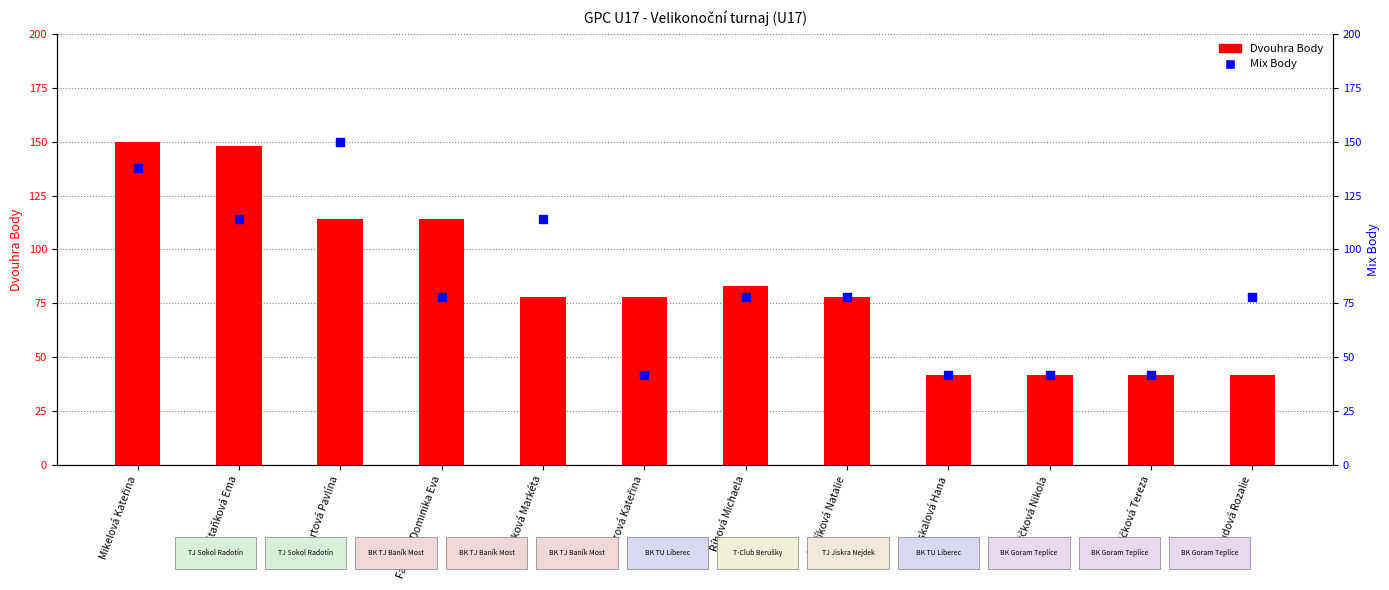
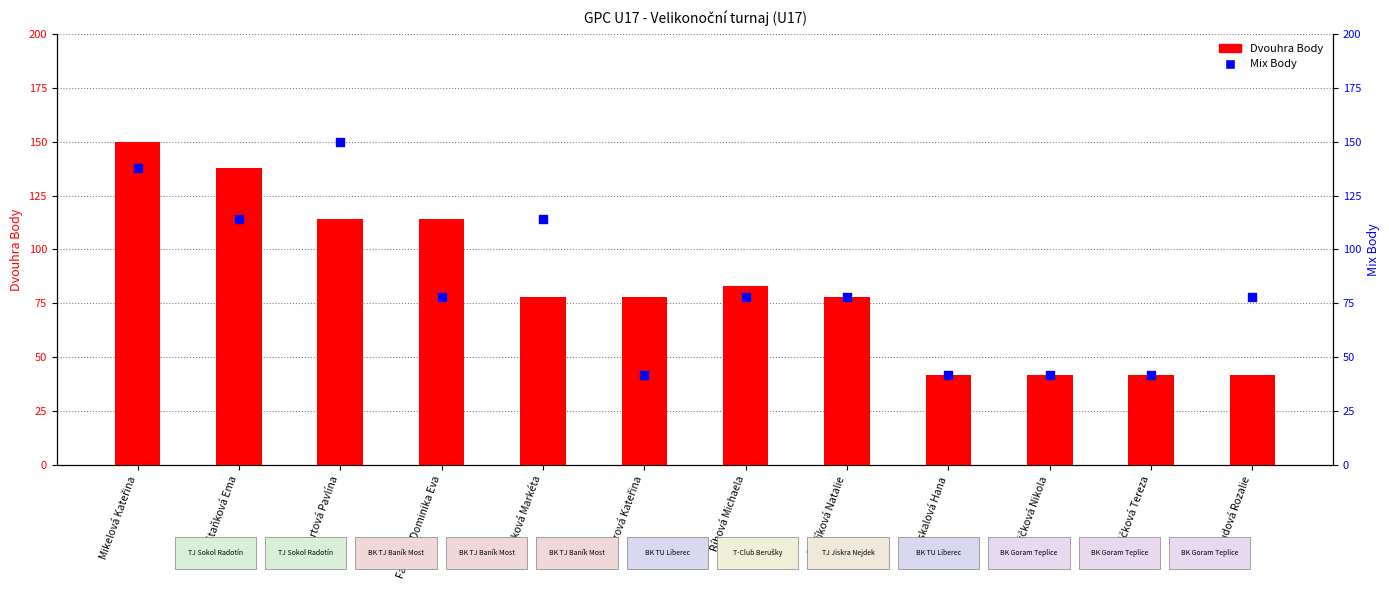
Dvouhra Body, Staňková Ema: 148 -> 138
